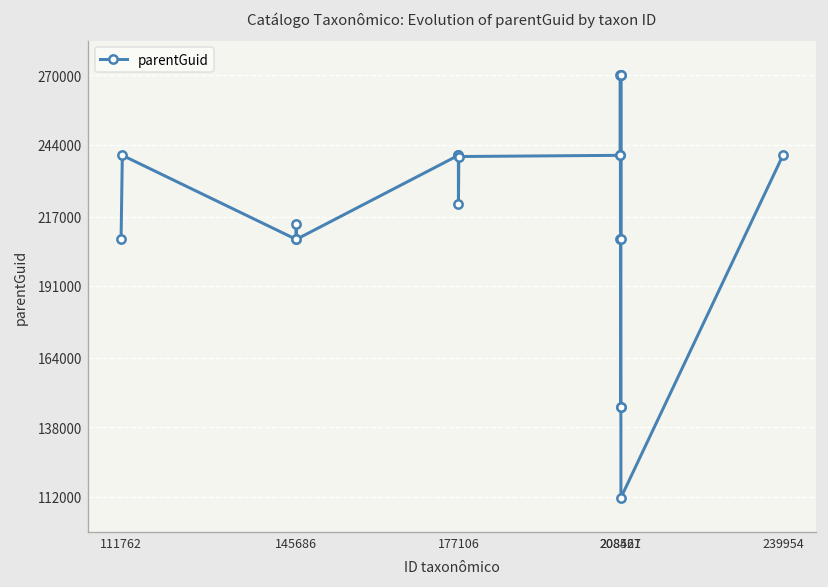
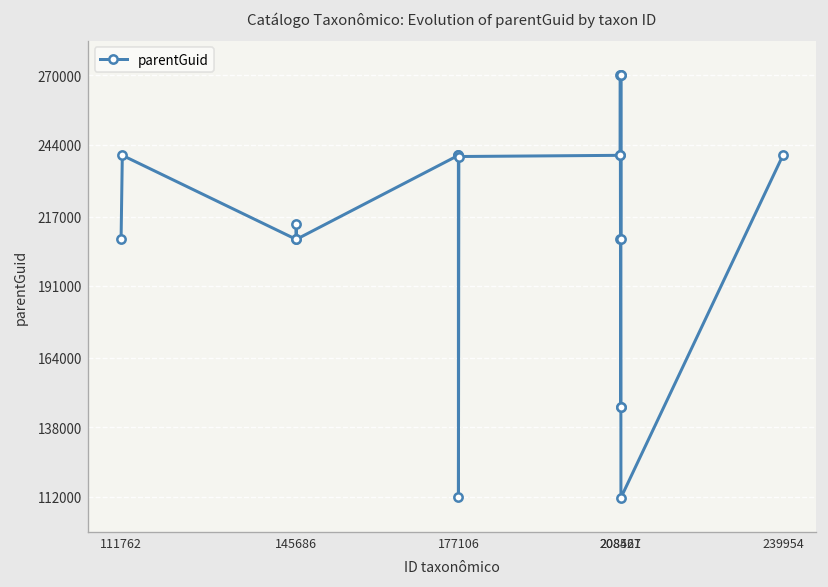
177106: 222000 -> 112000
